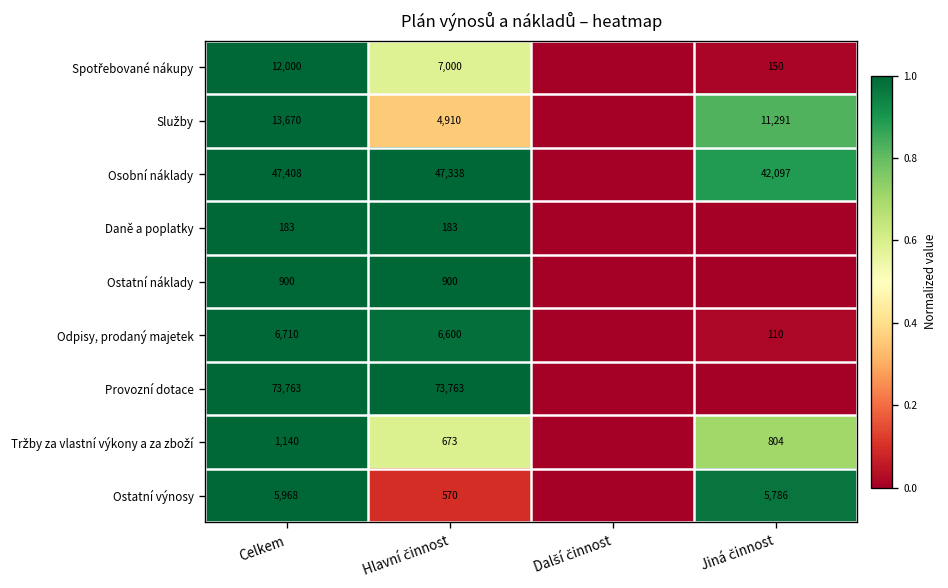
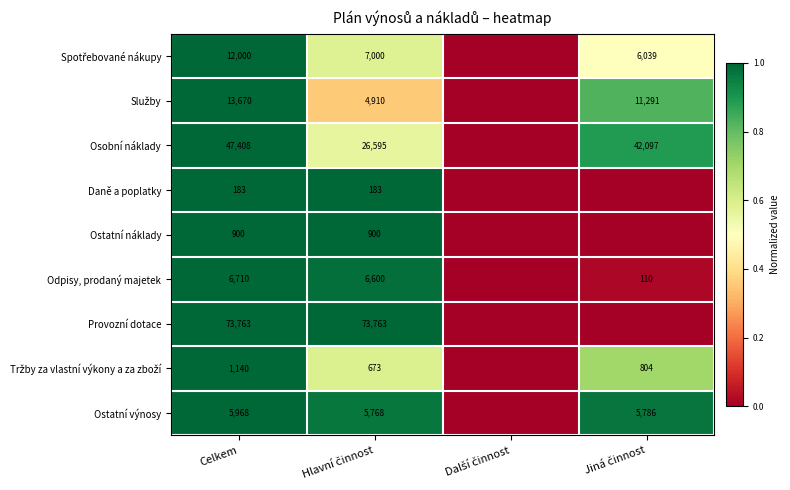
Spotřebované nákupy, Jiná činnost: 150 -> 6,039
Osobní náklady, Hlavní činnost: 47,338 -> 26,595
Ostatní výnosy, Hlavní činnost: 570 -> 5,768
